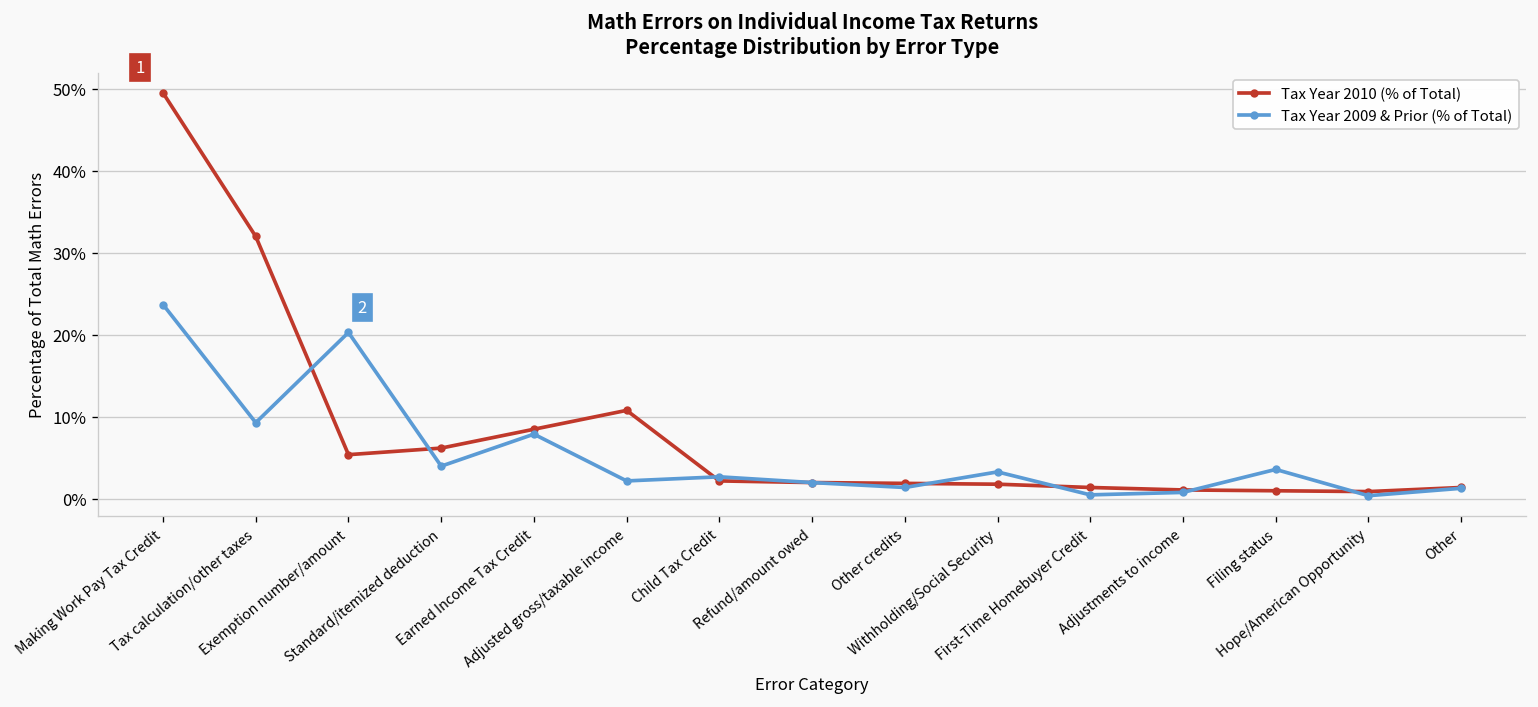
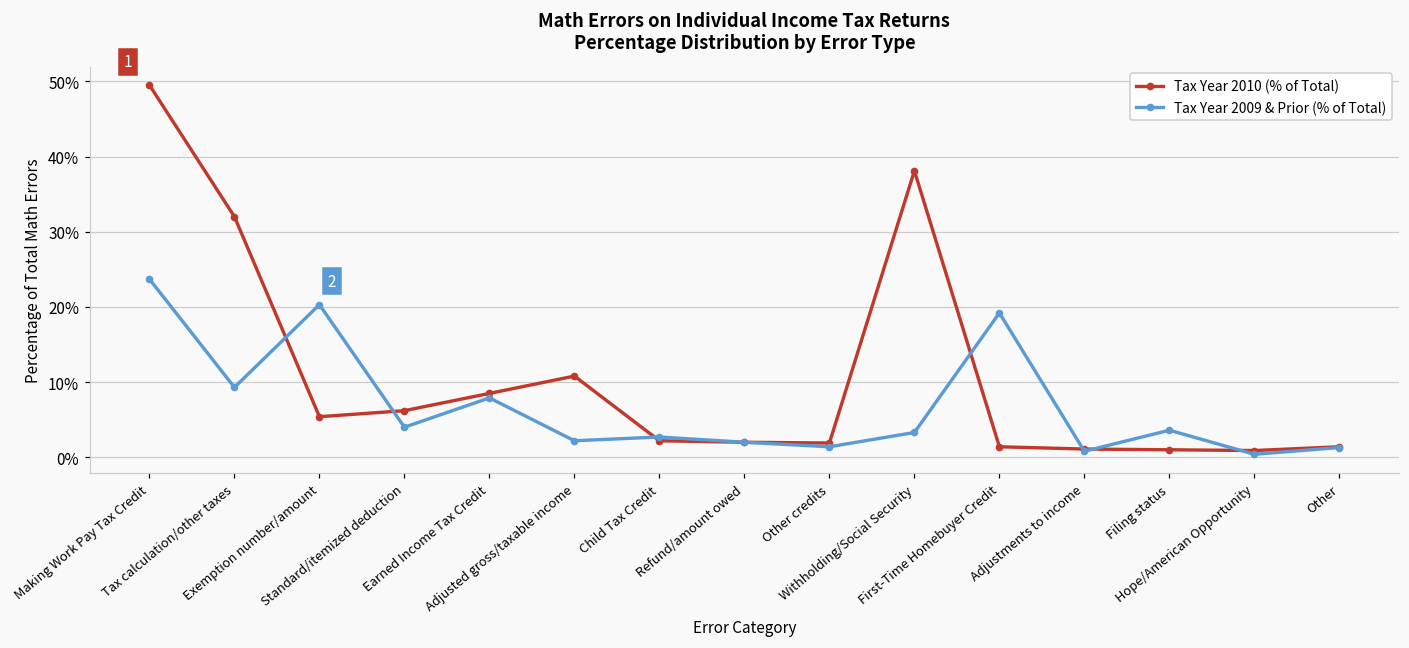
Tax Year 2010 (% of Total), Withholding/Social Security: 2% -> 38%
Tax Year 2009 & Prior (% of Total), First-Time Homebuyer Credit: 1% -> 19%
